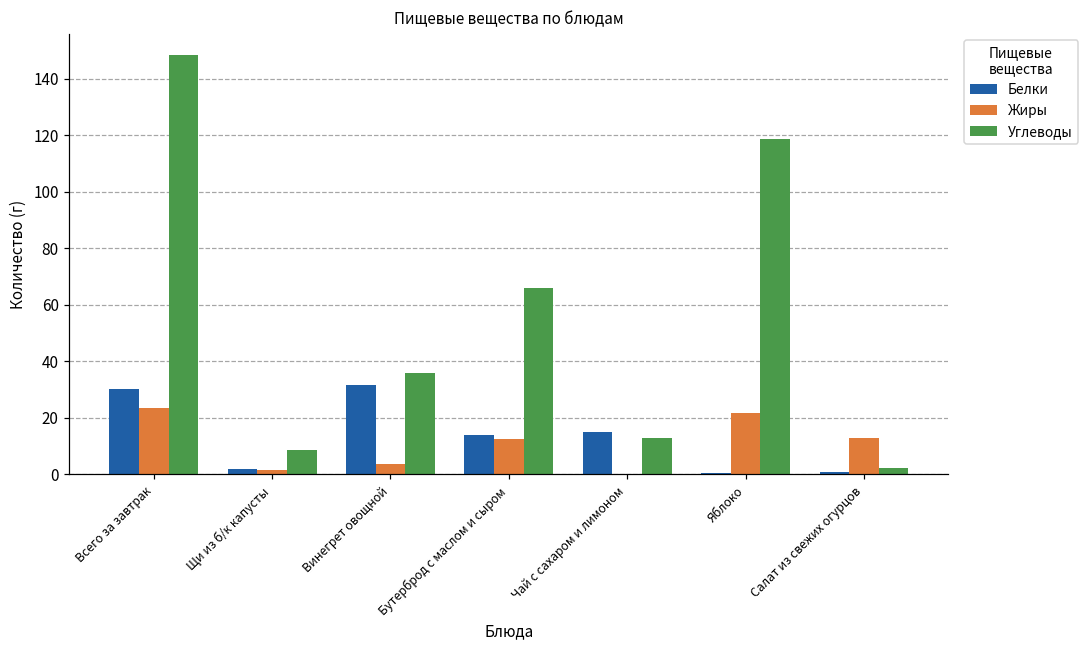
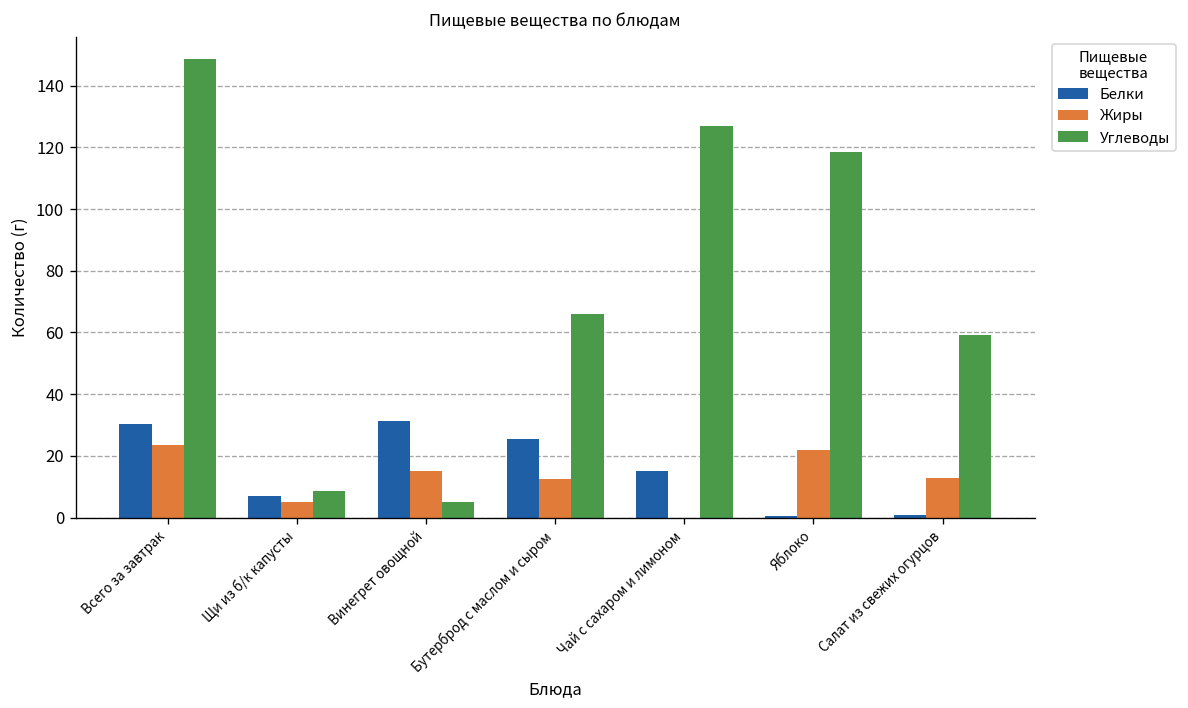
Белки, Щи из б/к капусты: 2 -> 7
Жиры, Щи из б/к капусты: 2 -> 5
Жиры, Винегрет овощной: 4 -> 15
Углеводы, Винегрет овощной: 36 -> 5
Белки, Бутерброд с маслом и сыром: 14 -> 26
Углеводы, Чай с сахаром и лимоном: 13 -> 127
Углеводы, Салат из свежих огурцов: 2 -> 59
